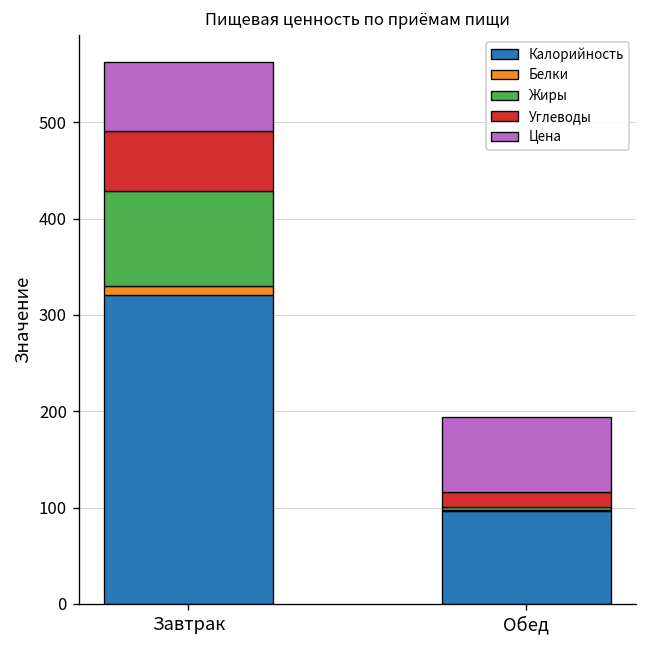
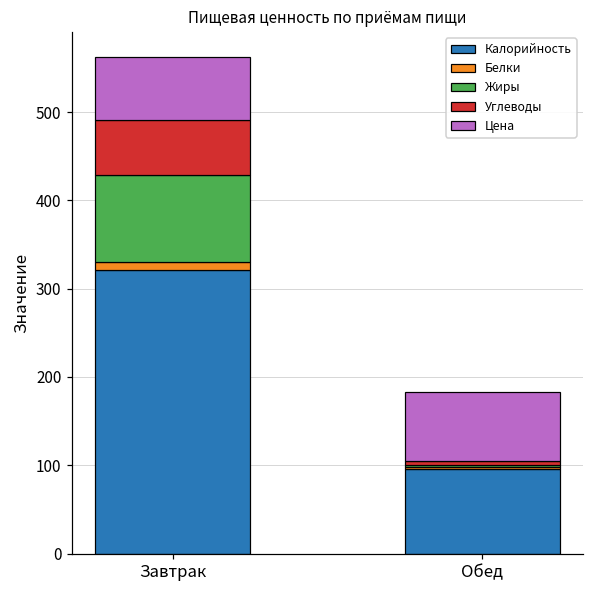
Углеводы, Обед: 20 -> 10
